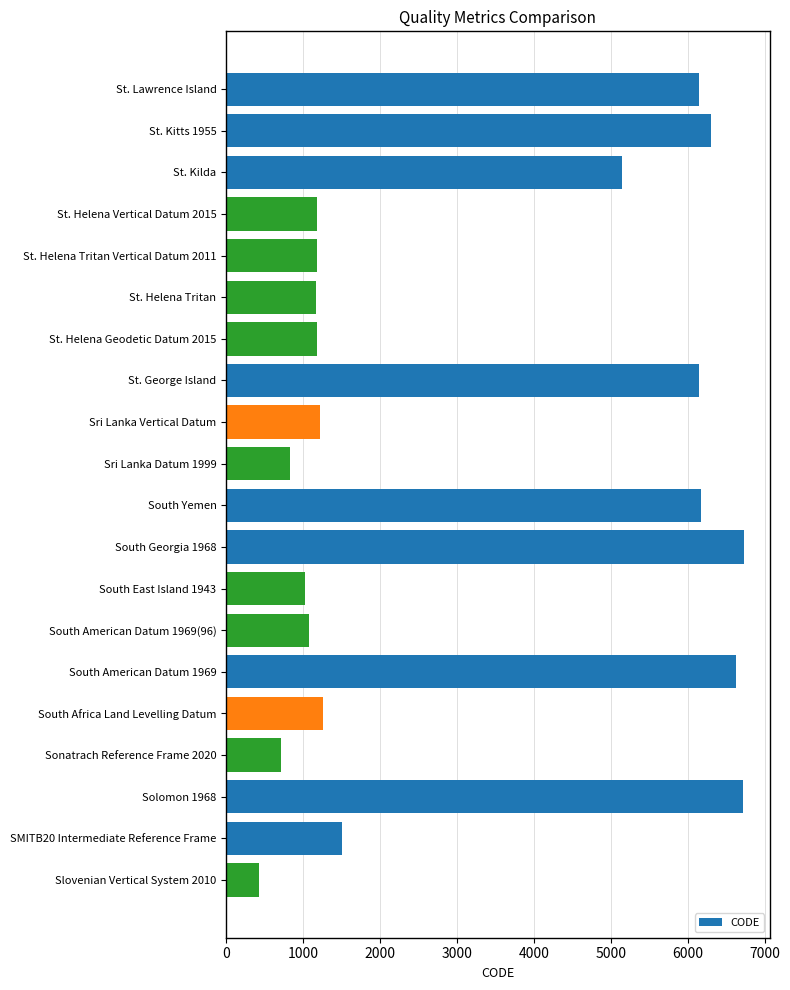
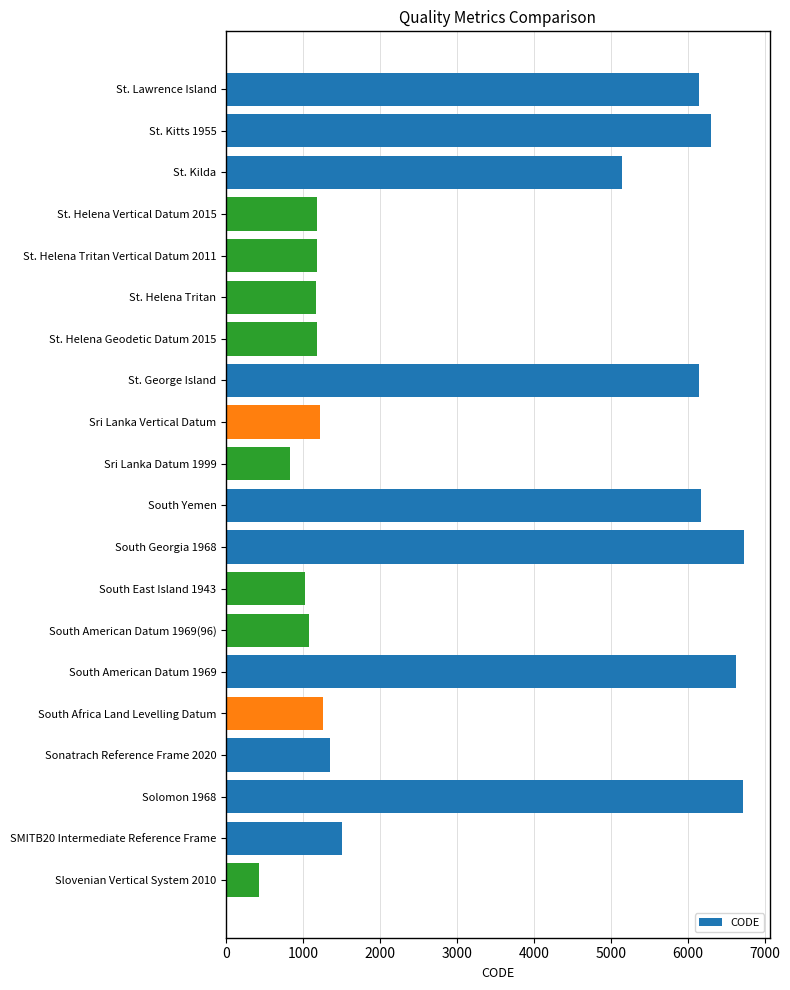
Sonatrach Reference Frame 2020: 700 -> 1400
